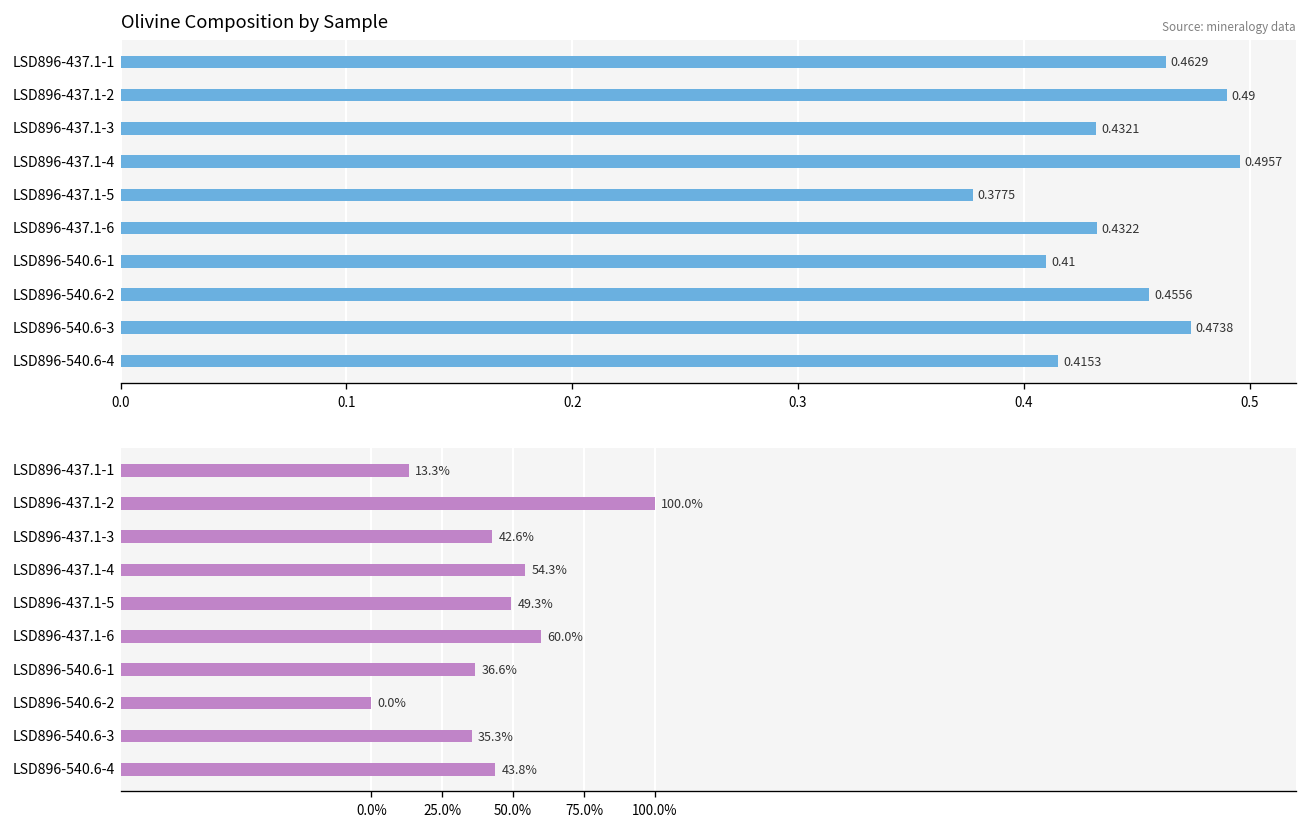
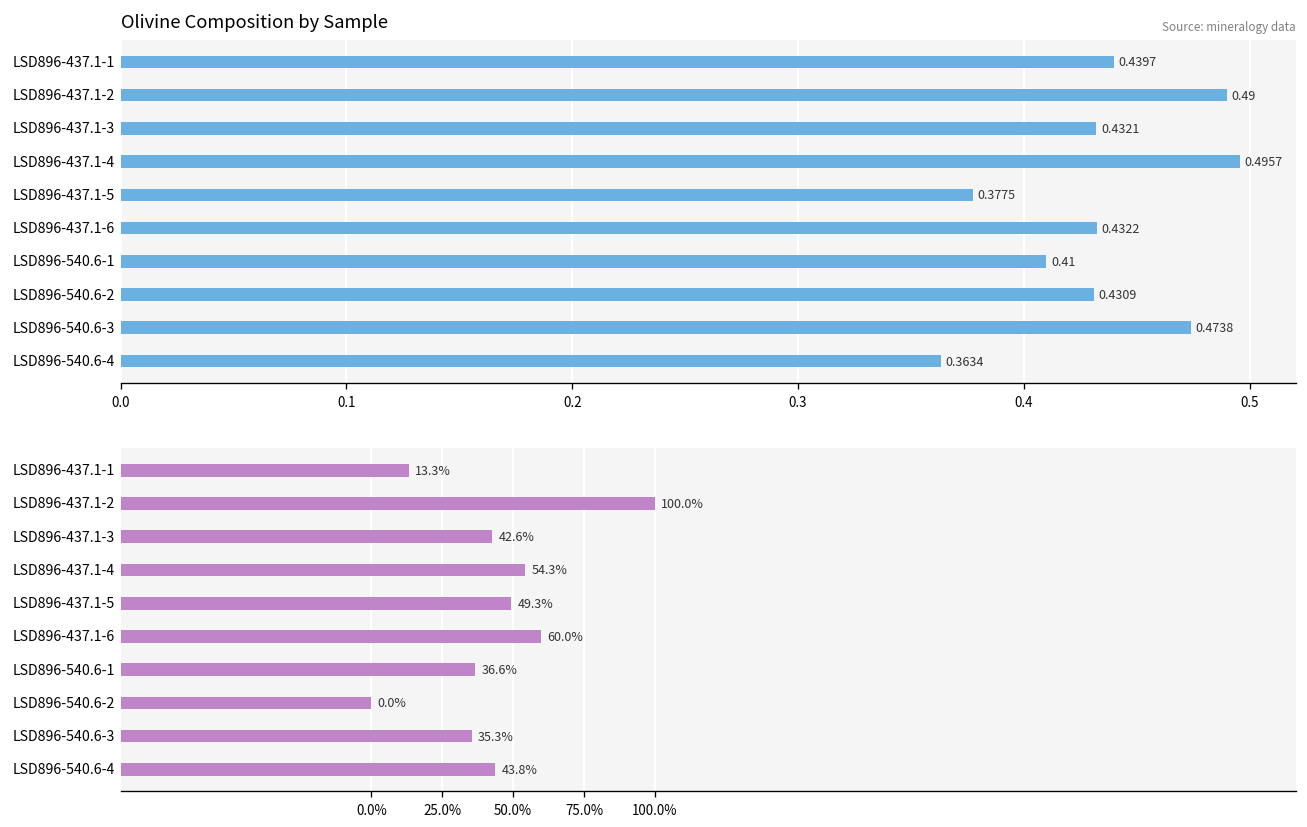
Olivine Composition by Sample, LSD896-437.1-1: 0.4629 -> 0.4397
Olivine Composition by Sample, LSD896-540.6-2: 0.4556 -> 0.4309
Olivine Composition by Sample, LSD896-540.6-4: 0.4153 -> 0.3634
